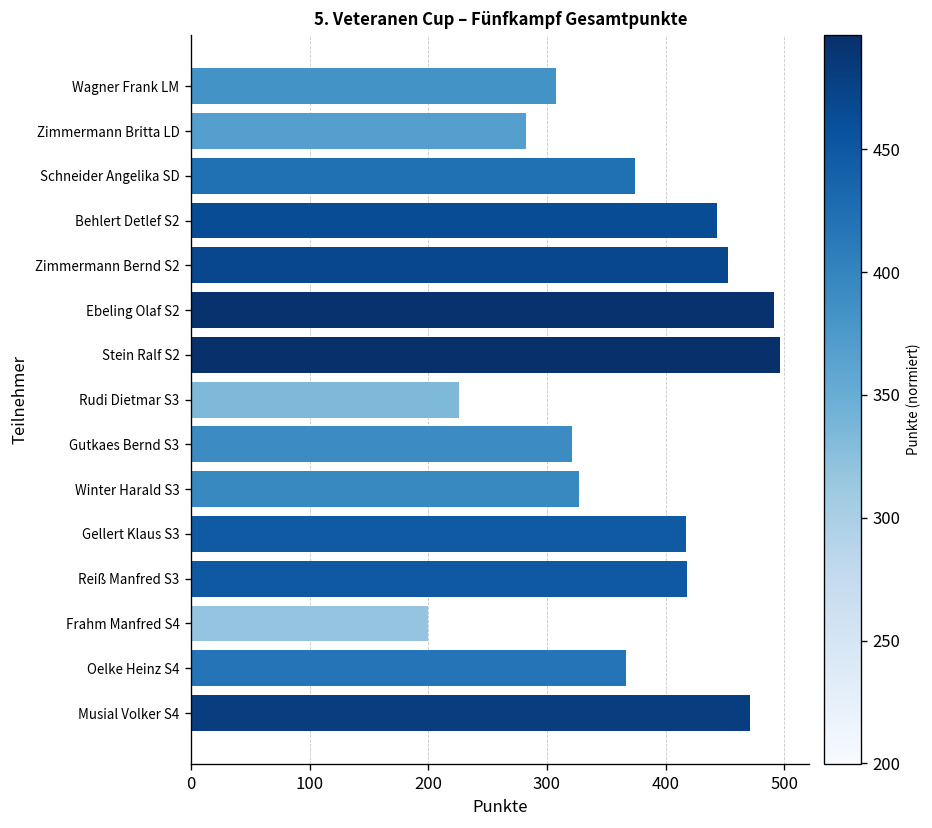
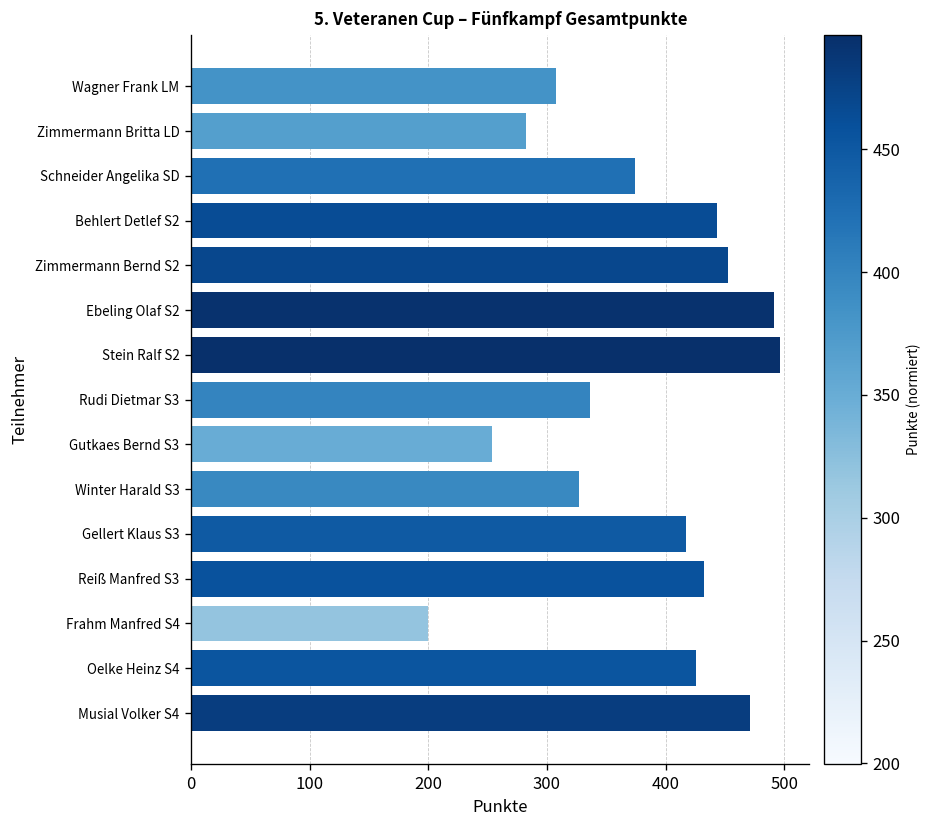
Rudi Dietmar S3: 230 -> 340
Gutkaes Bernd S3: 320 -> 250
Reiß Manfred S3: 420 -> 430
Oelke Heinz S4: 370 -> 430
